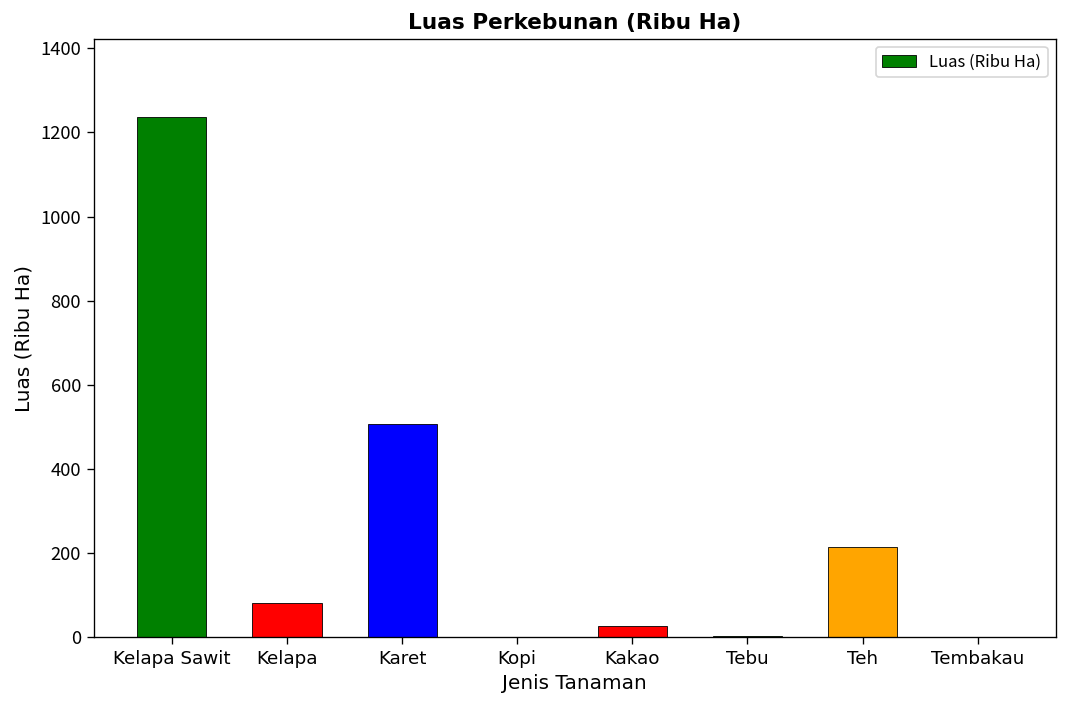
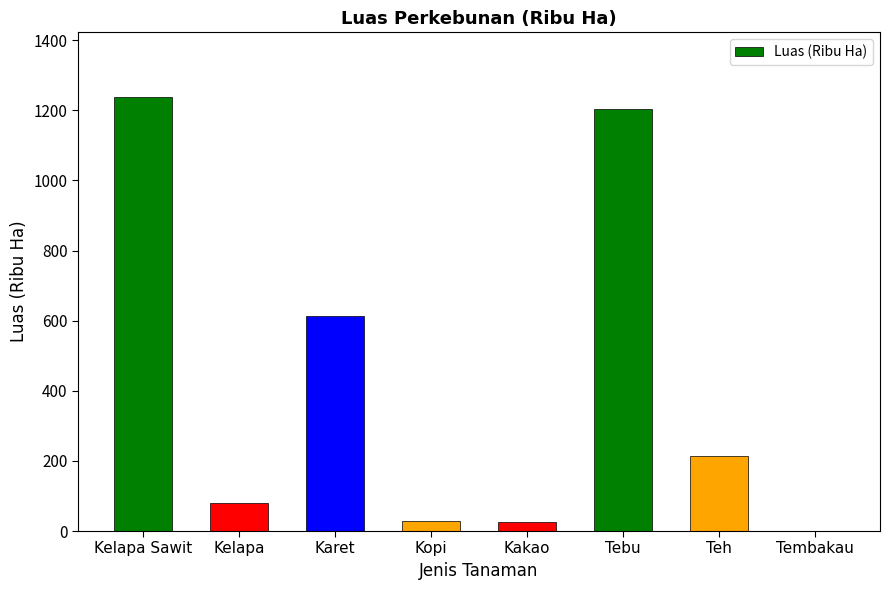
Karet: 510 -> 610
Kopi: 0 -> 30
Tebu: 0 -> 1200
